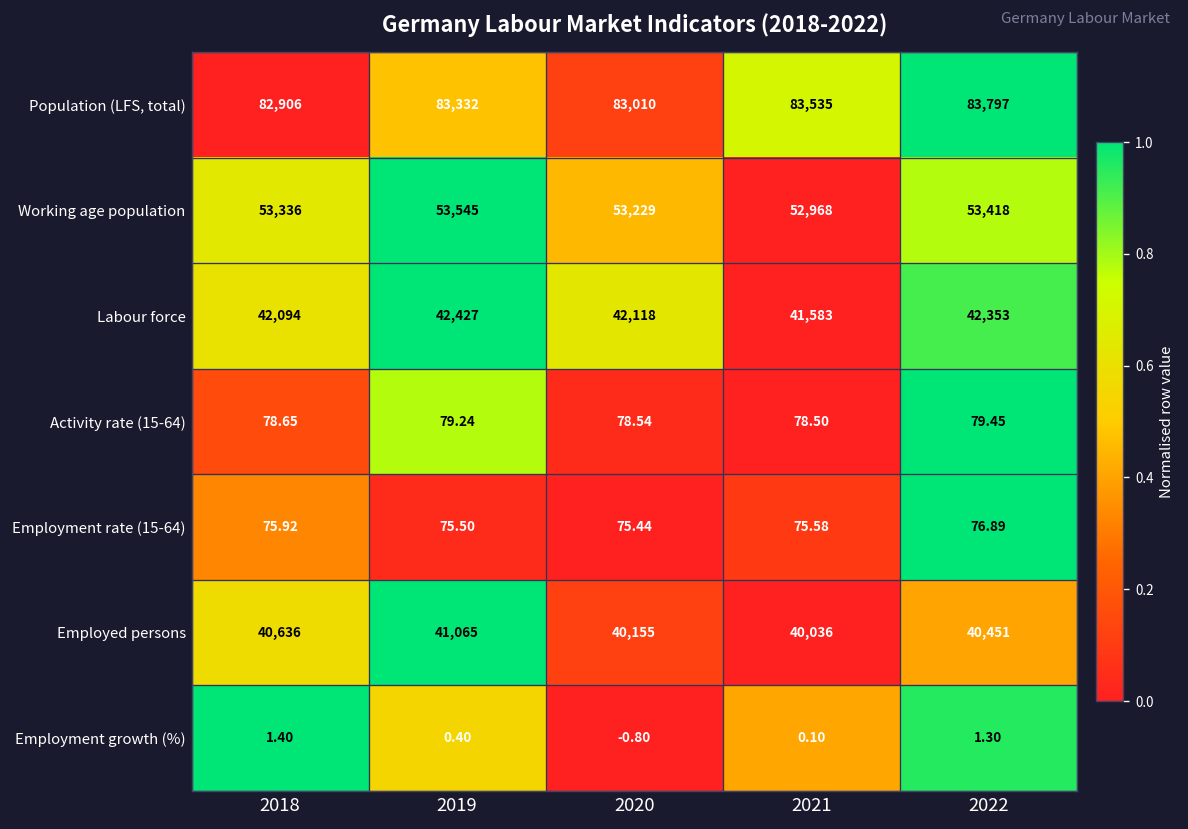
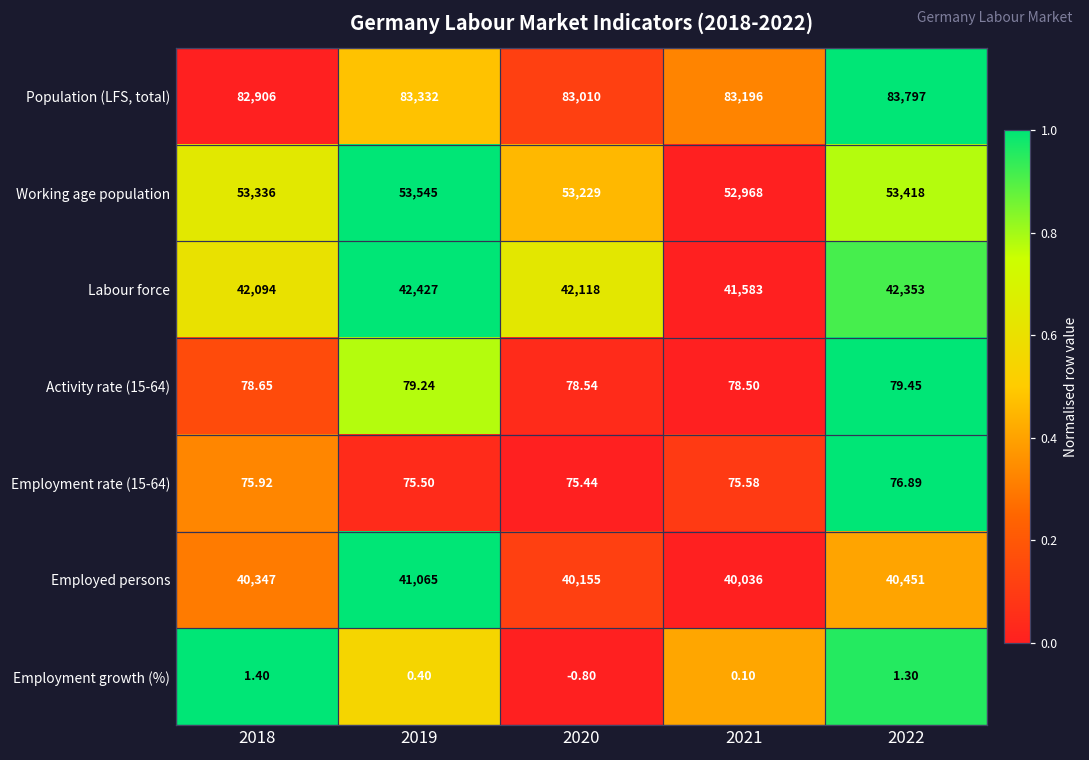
Population (LFS, total), 2021: 83,535 -> 83,196
Employed persons, 2018: 40,636 -> 40,347
